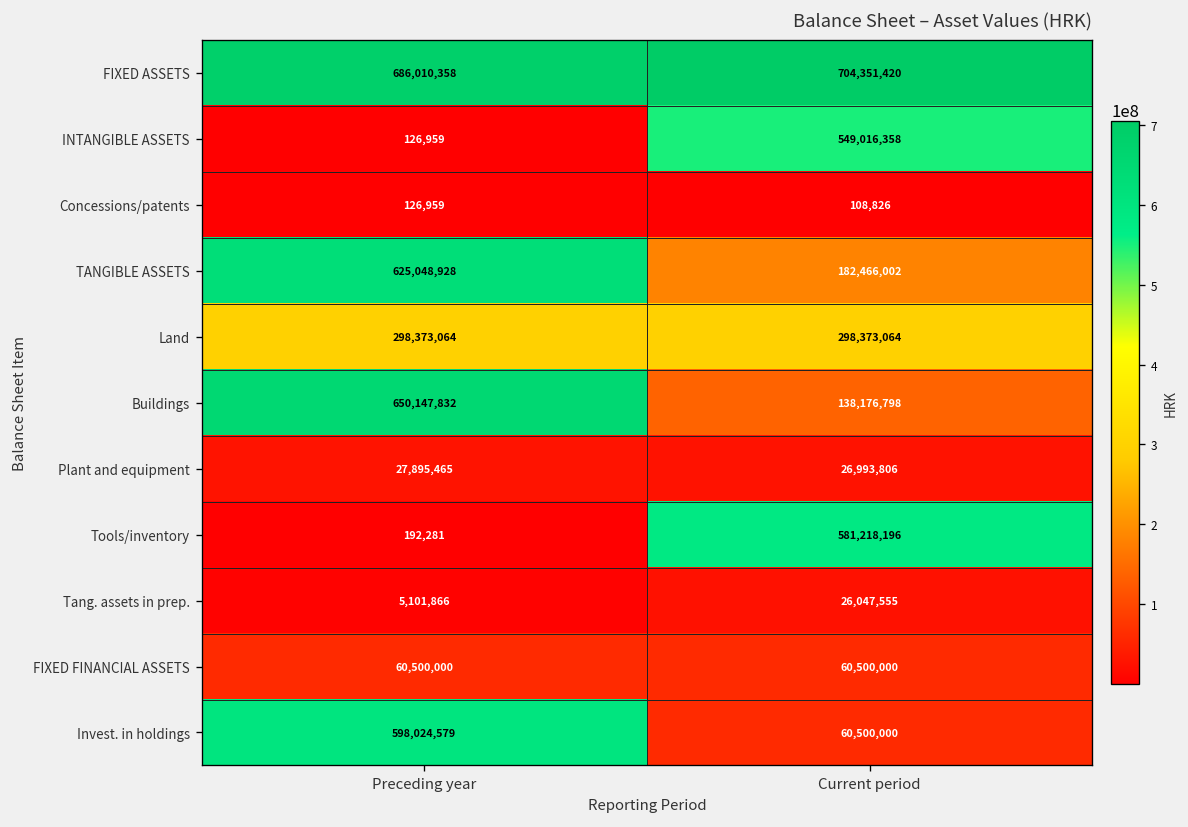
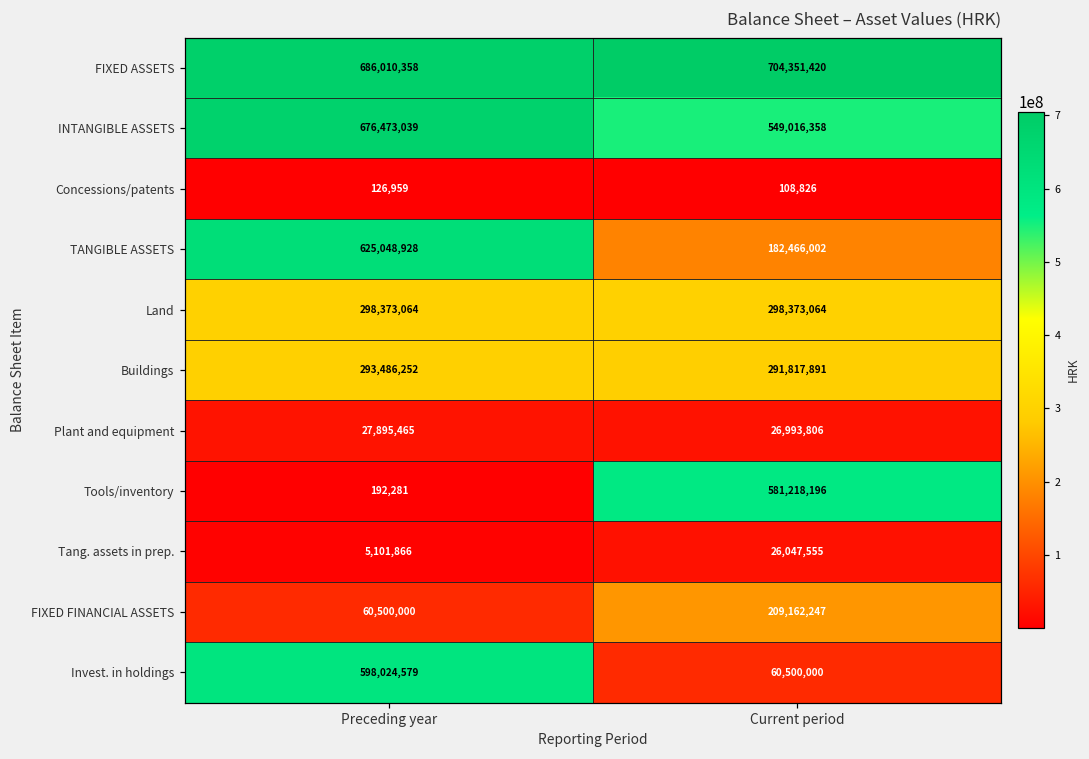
INTANGIBLE ASSETS, Preceding year: 126,959 -> 676,473,039
Buildings, Preceding year: 650,147,832 -> 293,486,252
Buildings, Current period: 138,176,798 -> 291,817,891
FIXED FINANCIAL ASSETS, Current period: 60,500,000 -> 209,162,247
